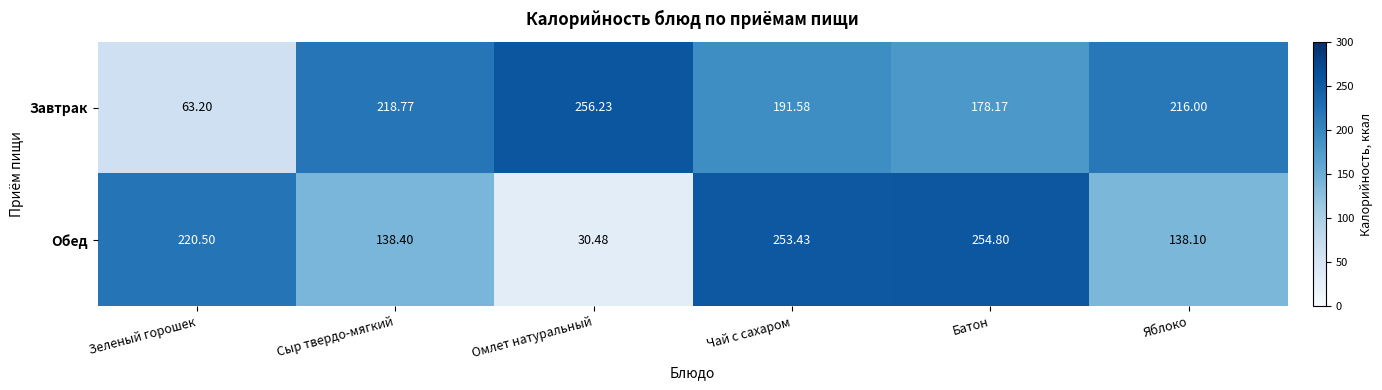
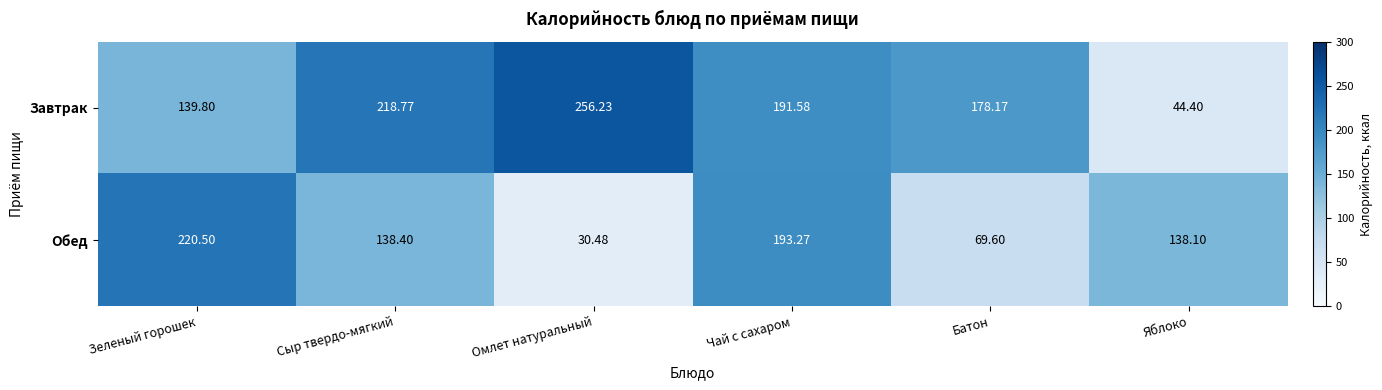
Завтрак, Зеленый горошек: 63.20 -> 139.80
Завтрак, Яблоко: 216.00 -> 44.40
Обед, Чай с сахаром: 253.43 -> 193.27
Обед, Батон: 254.80 -> 69.60
